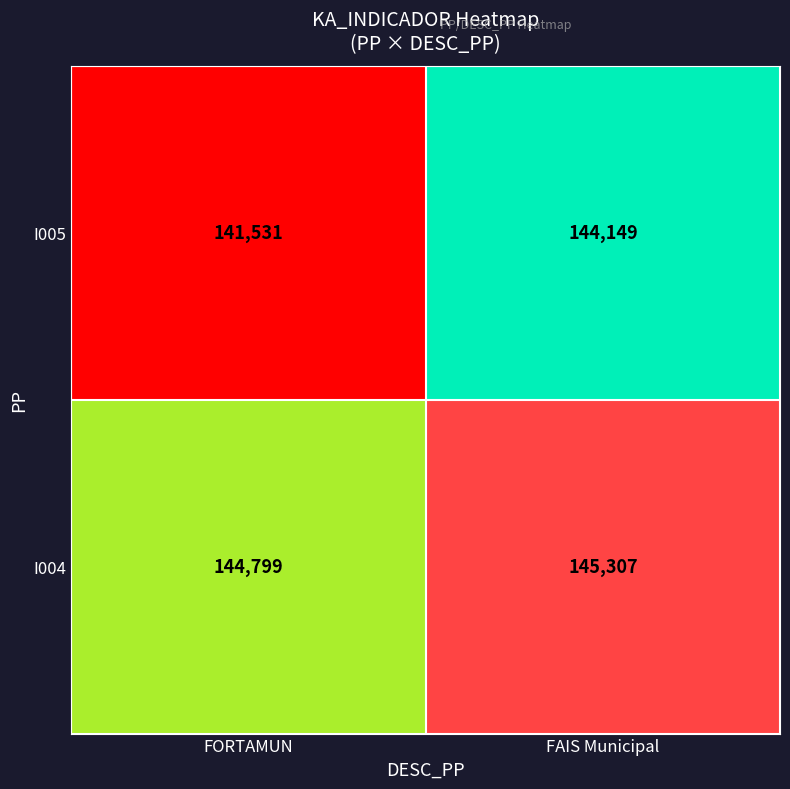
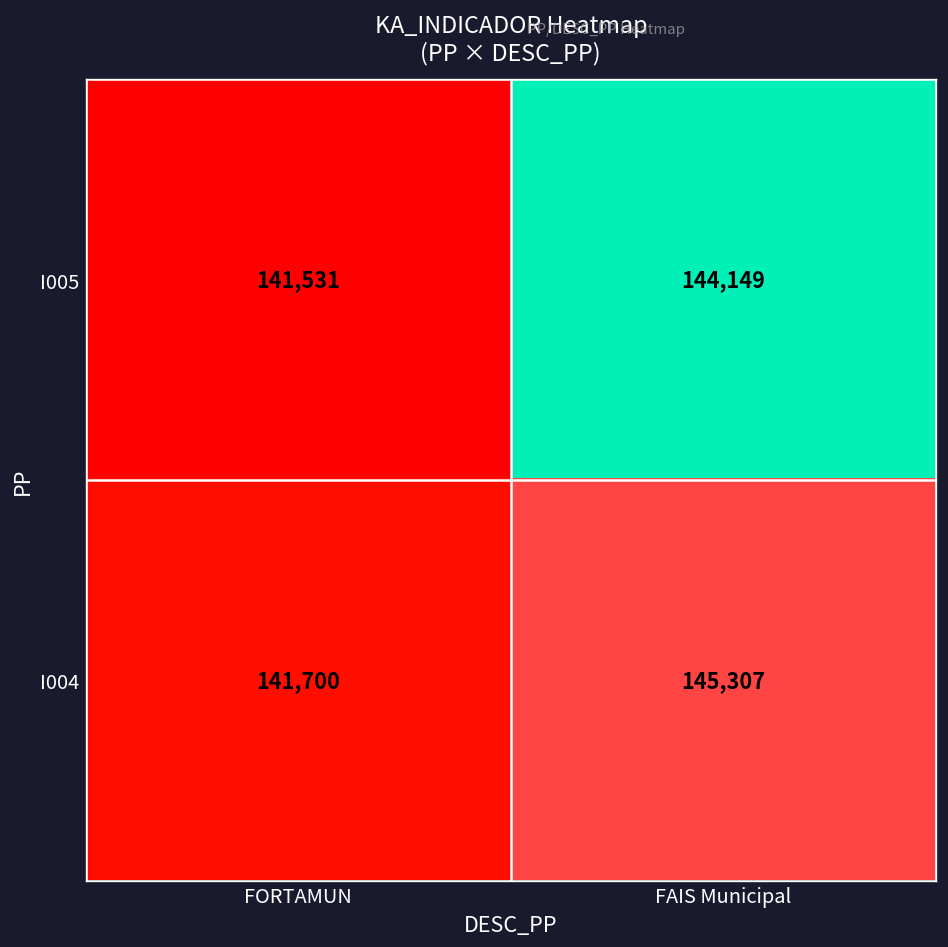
I004, FORTAMUN: 144,799 -> 141,700
